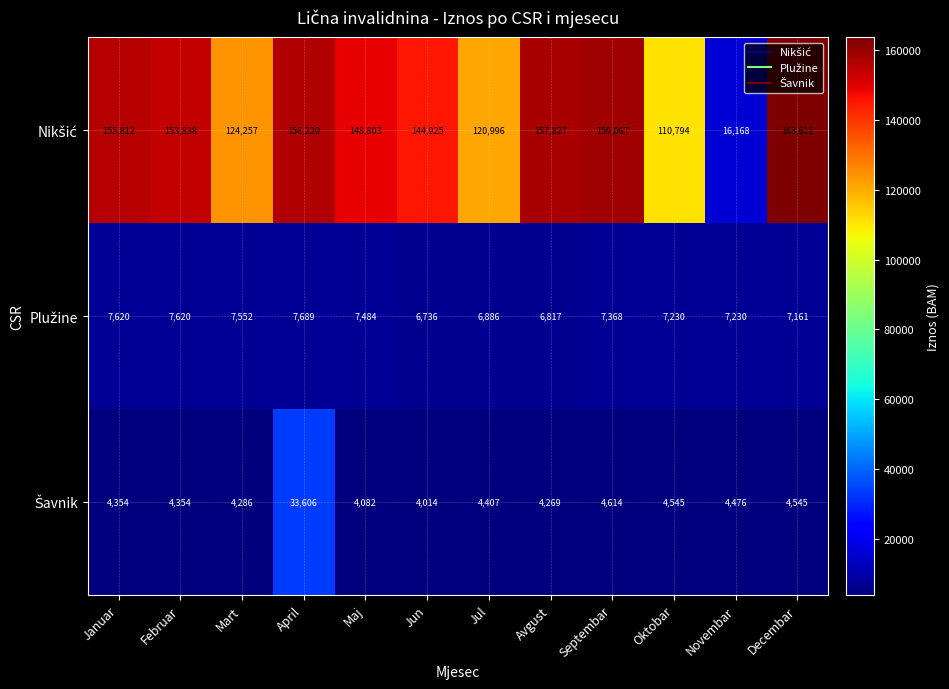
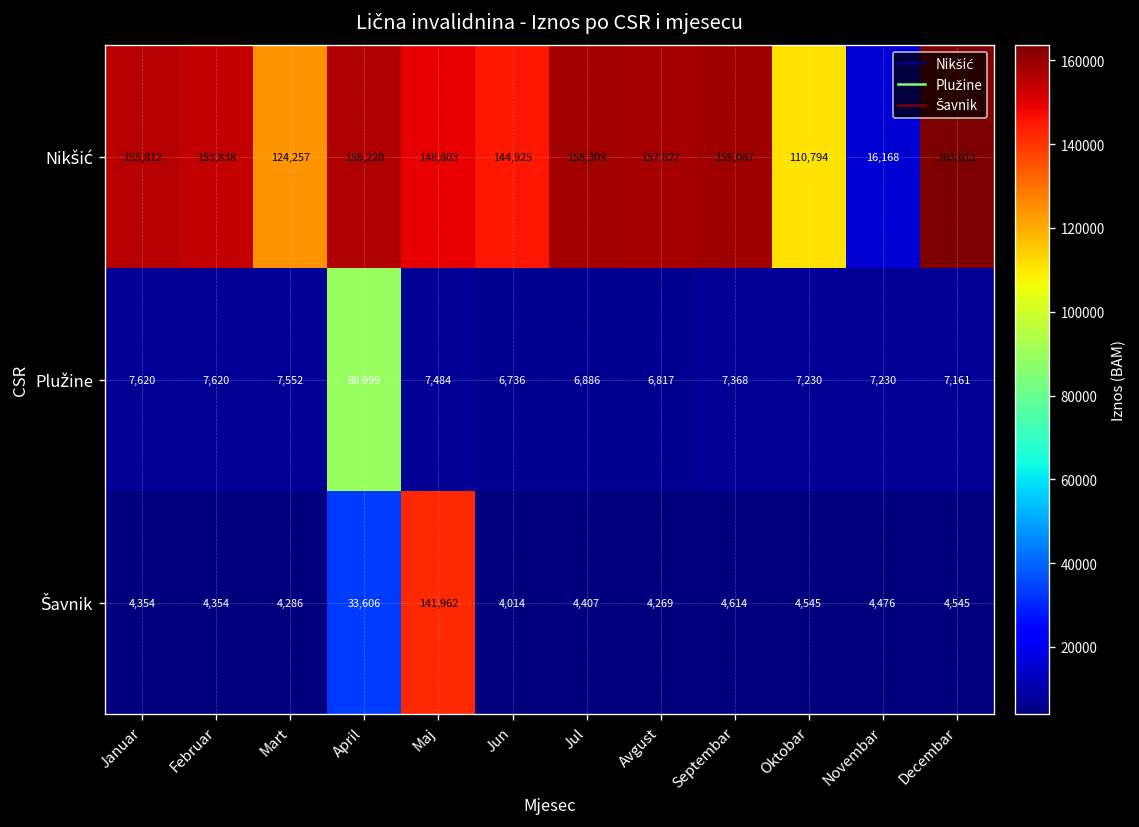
Nikšić, Jul: 120,996 -> 158,309
Plužine, April: 7,689 -> 88,999
Šavnik, Maj: 4,082 -> 141,962
